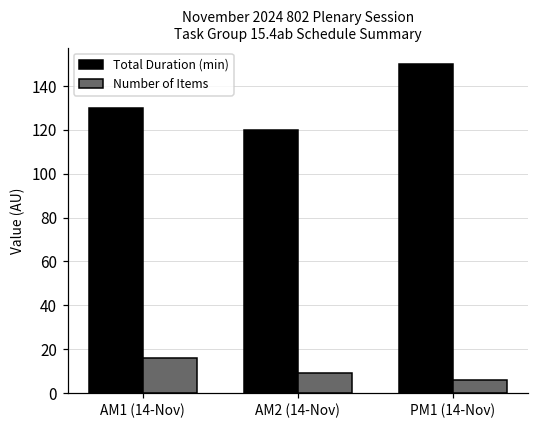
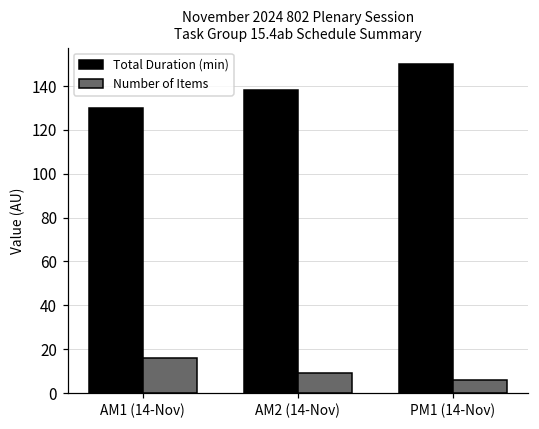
Total Duration (min), AM2 (14-Nov): 120 -> 138
